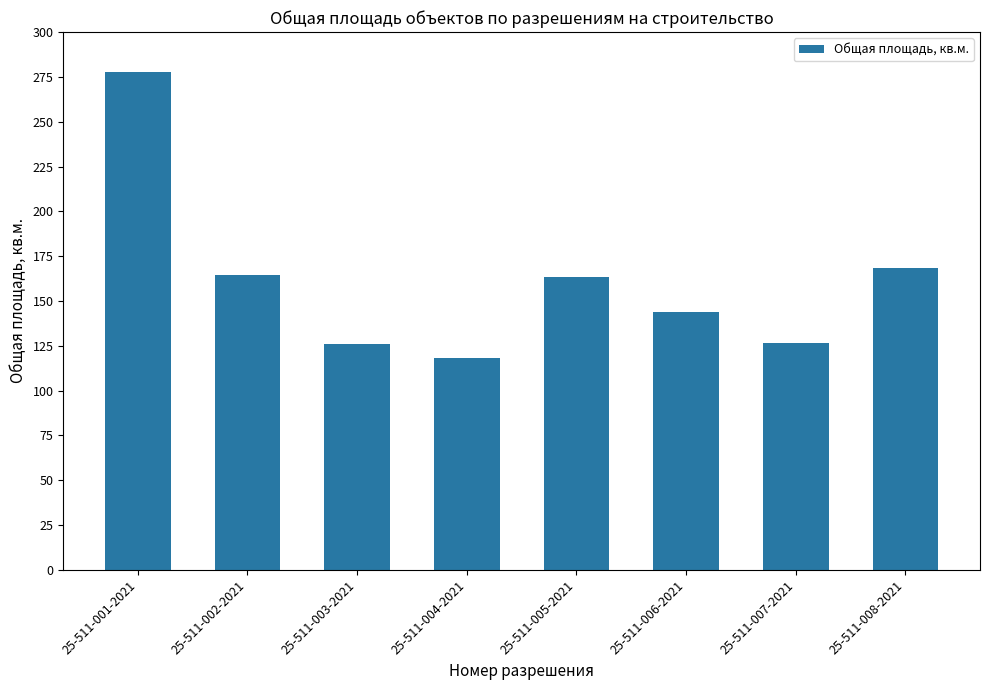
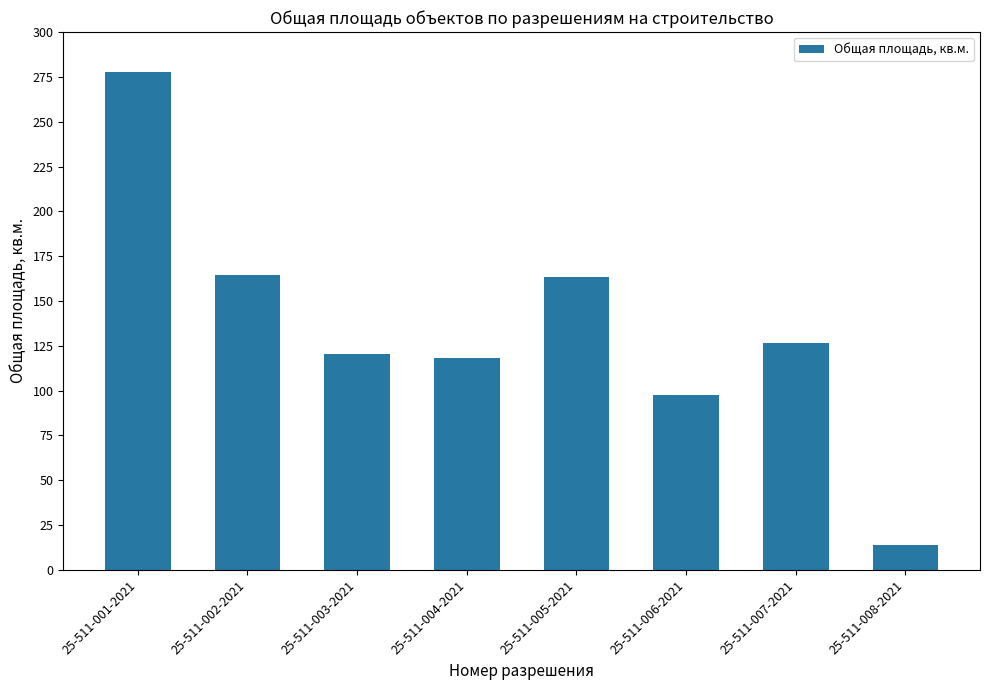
25-511-003-2021: 126 -> 121
25-511-006-2021: 144 -> 98
25-511-008-2021: 169 -> 14
